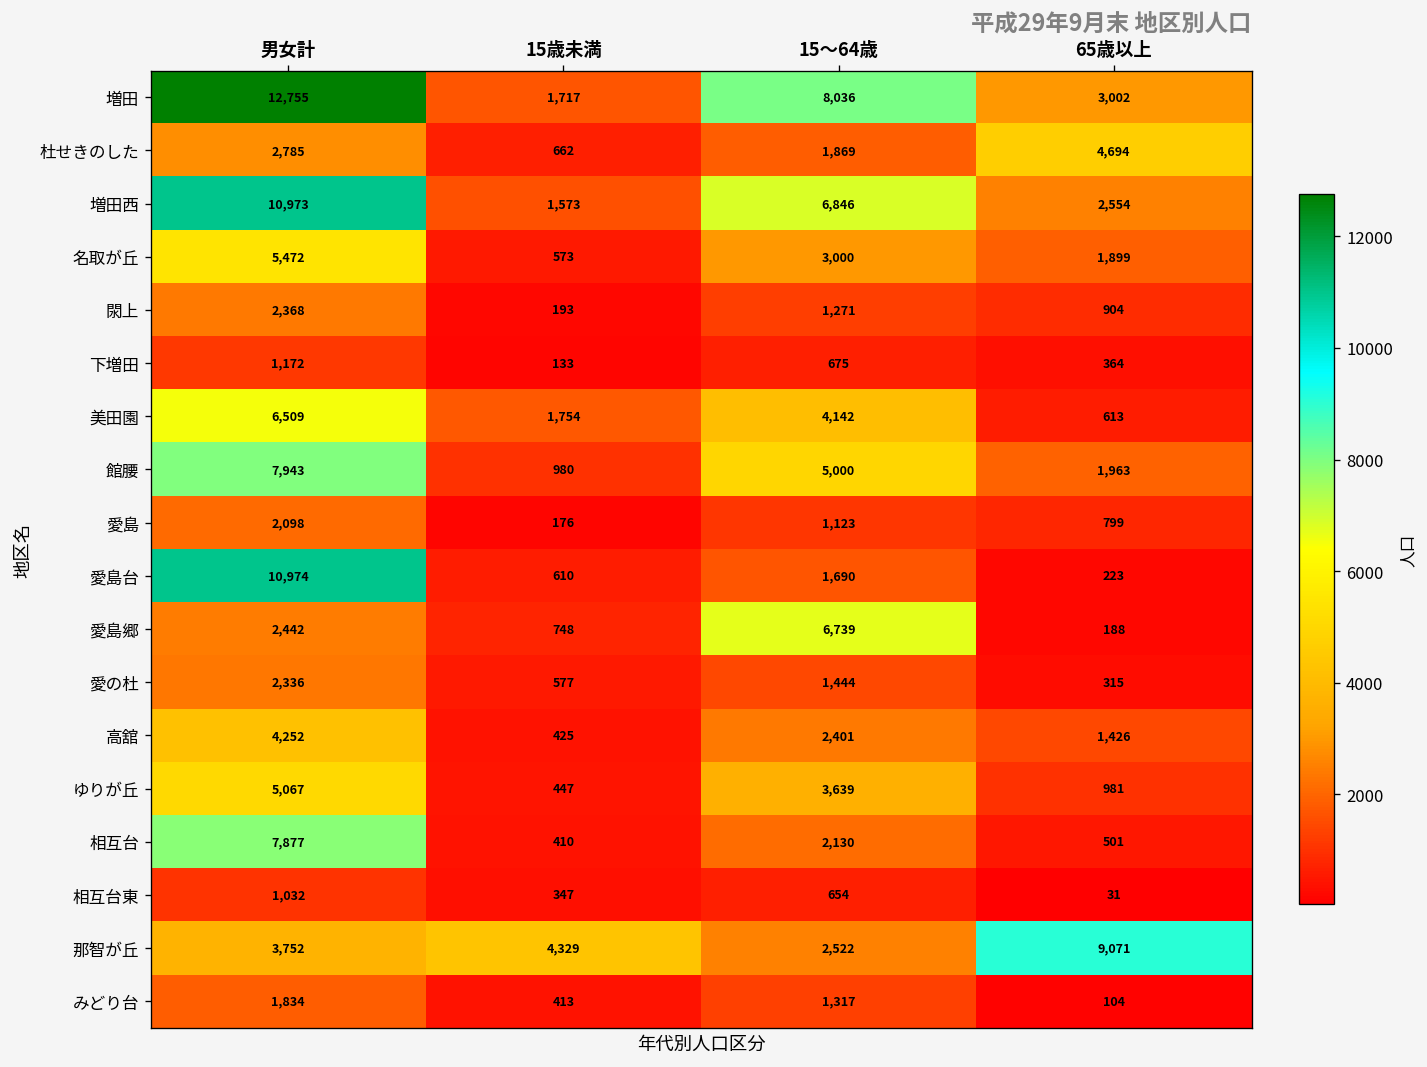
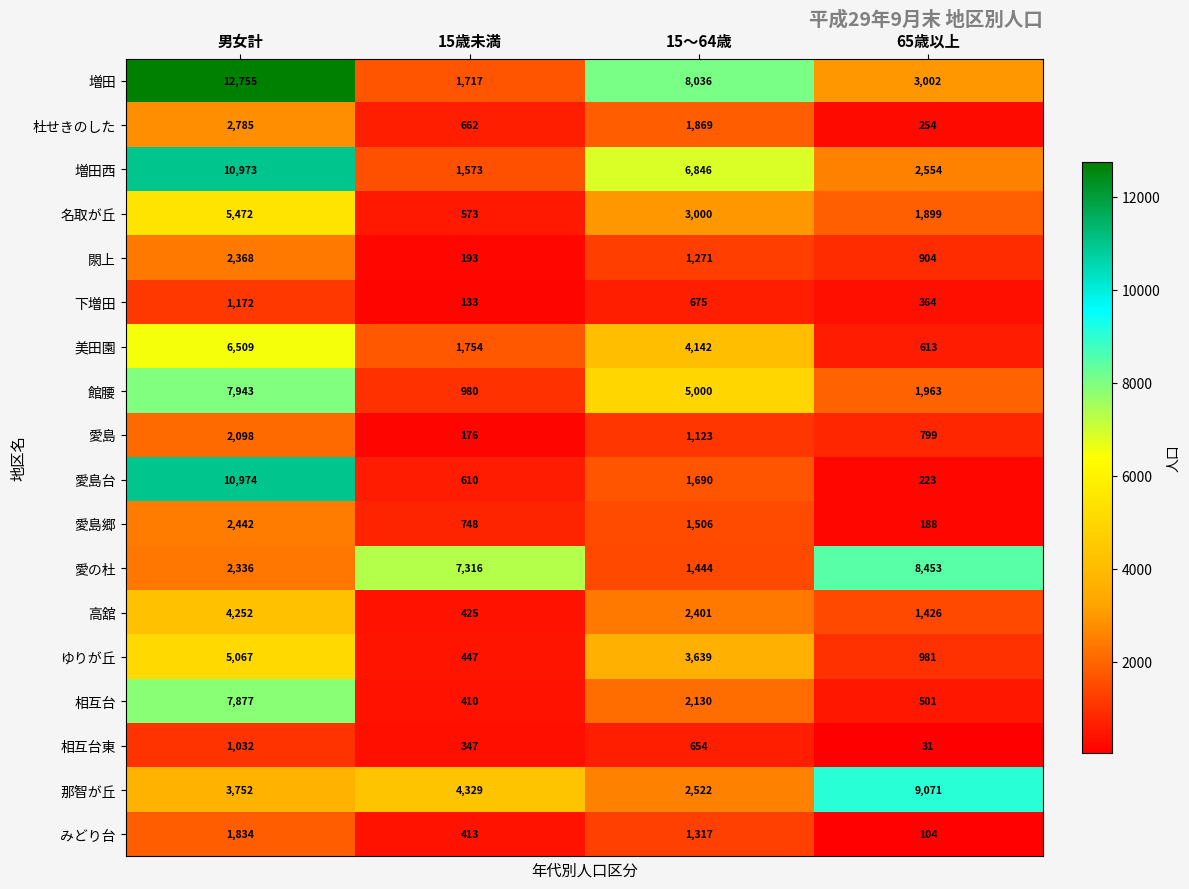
杜せきのした, 65歳以上: 4,694 -> 254
愛島郷, 15～64歳: 6,739 -> 1,506
愛の杜, 15歳未満: 577 -> 7,316
愛の杜, 65歳以上: 315 -> 8,453
